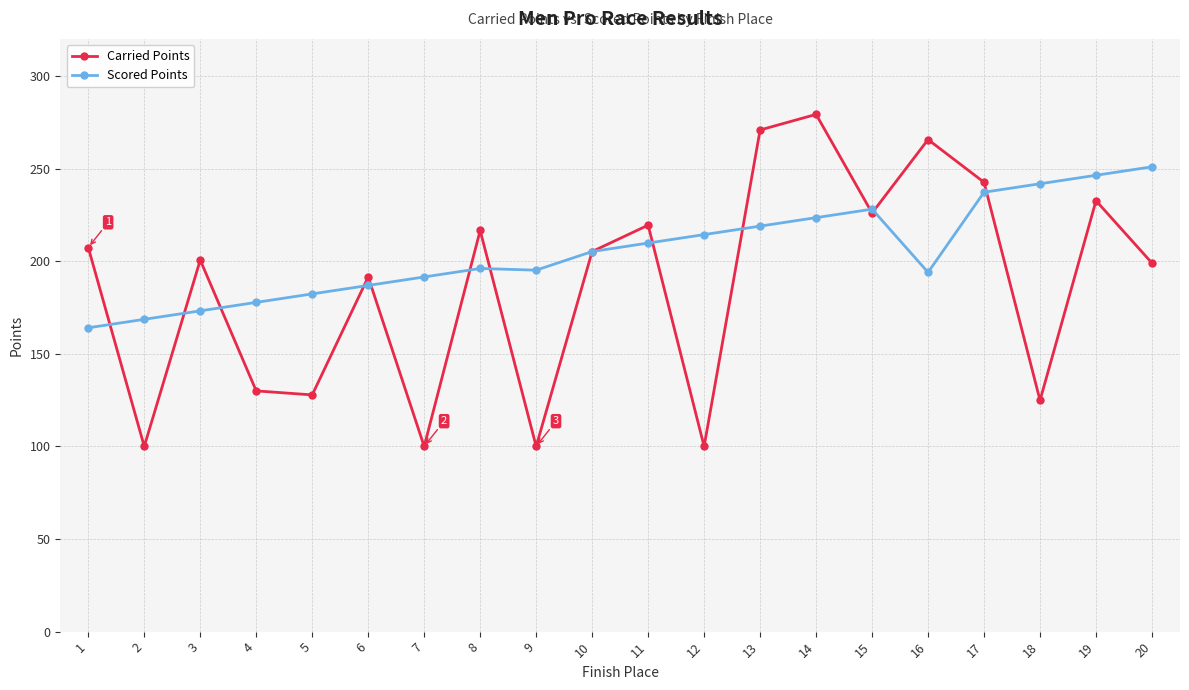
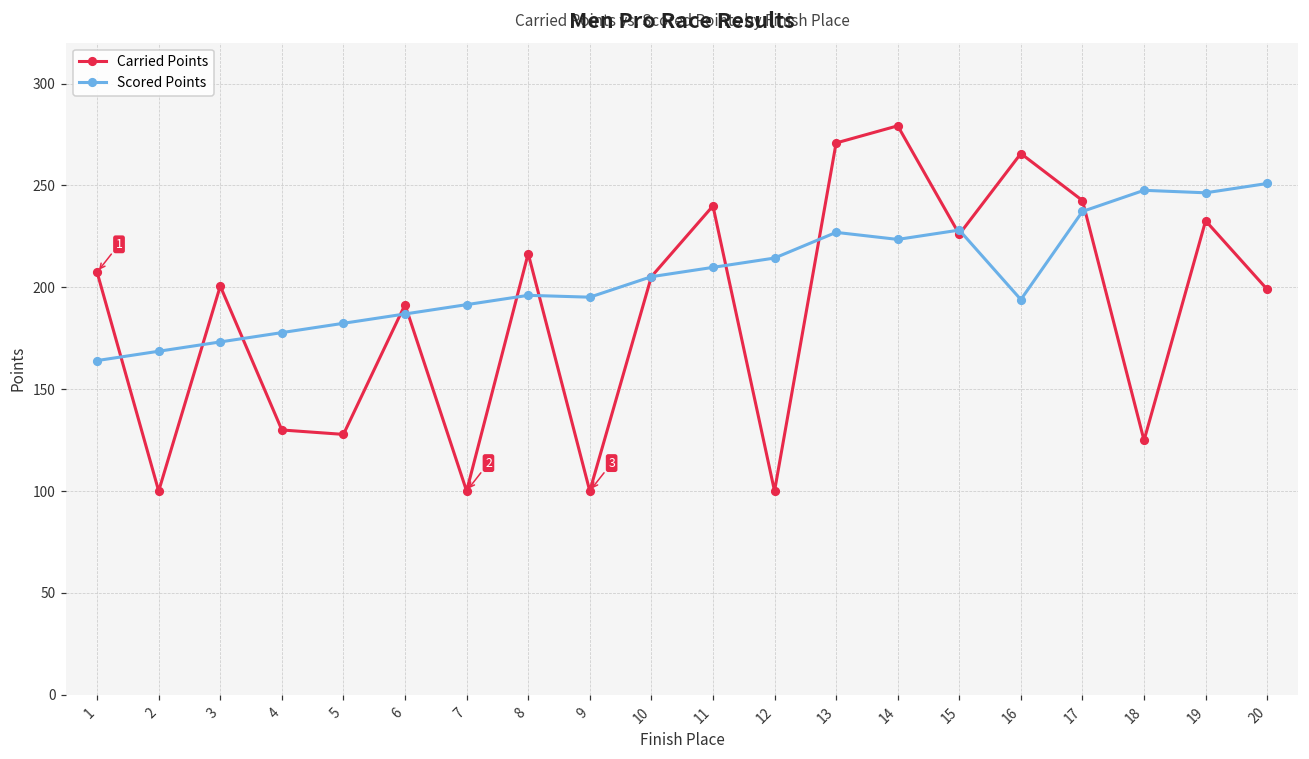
Carried Points, 11: 219 -> 240
Scored Points, 13: 219 -> 227
Scored Points, 18: 242 -> 248
